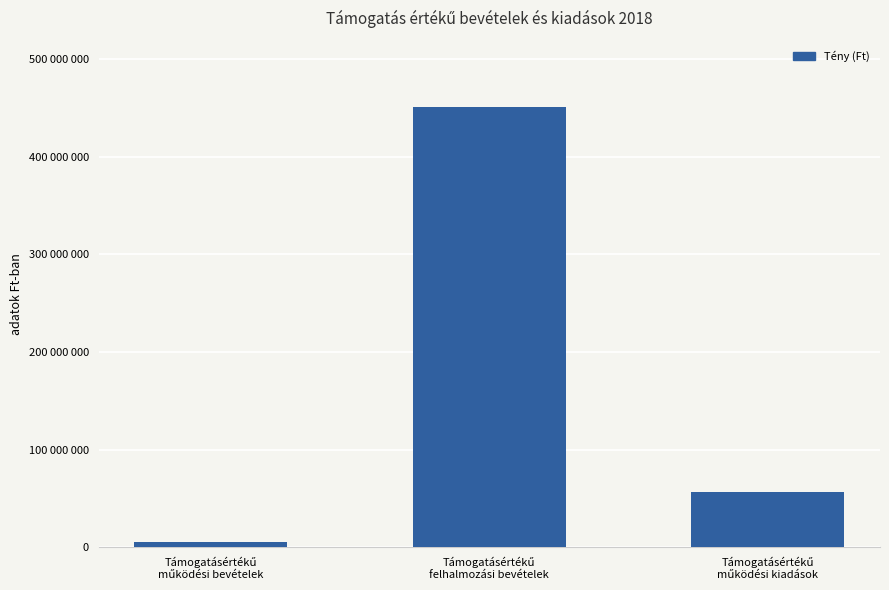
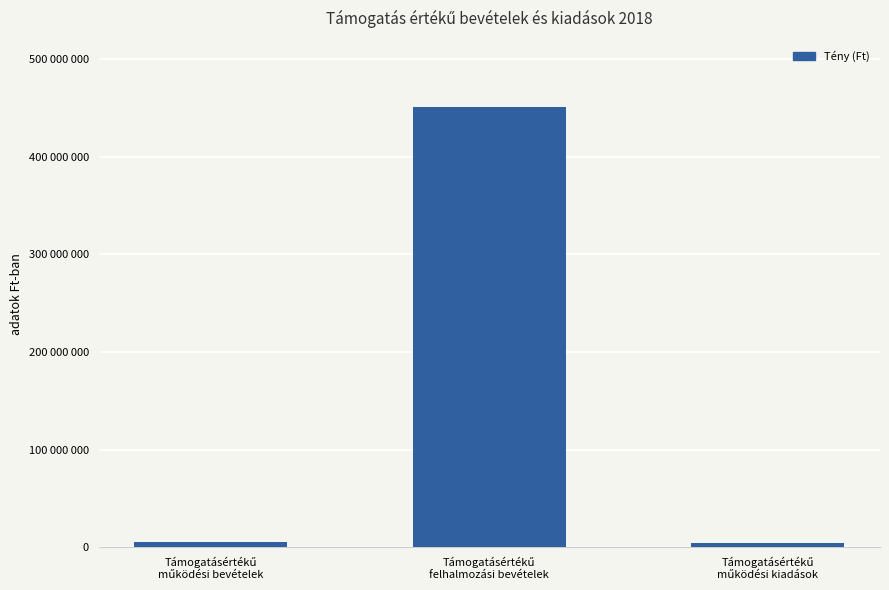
Támogatásértékű működési kiadások: 60000000 -> 0
